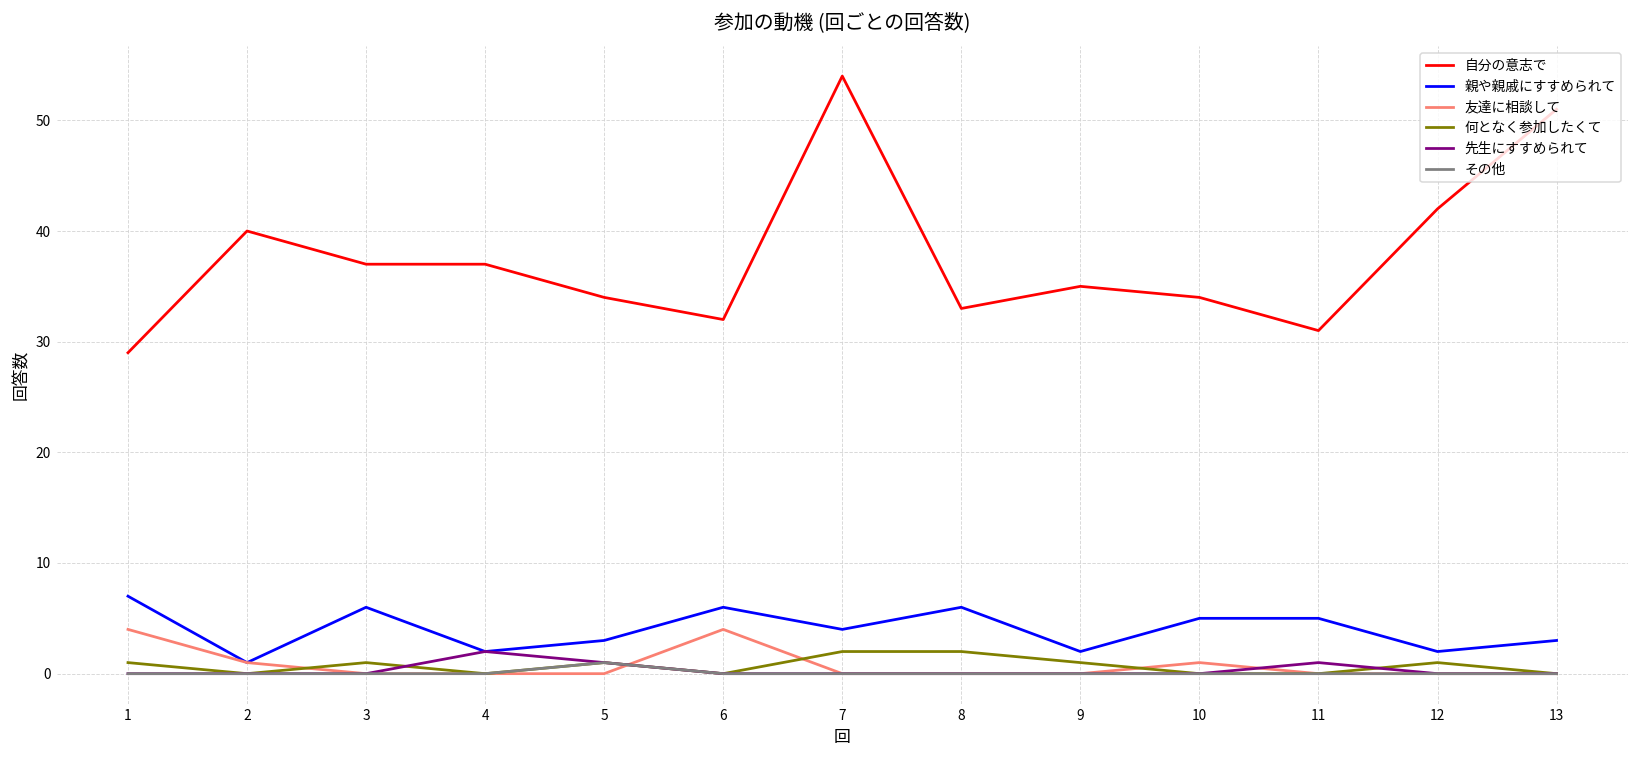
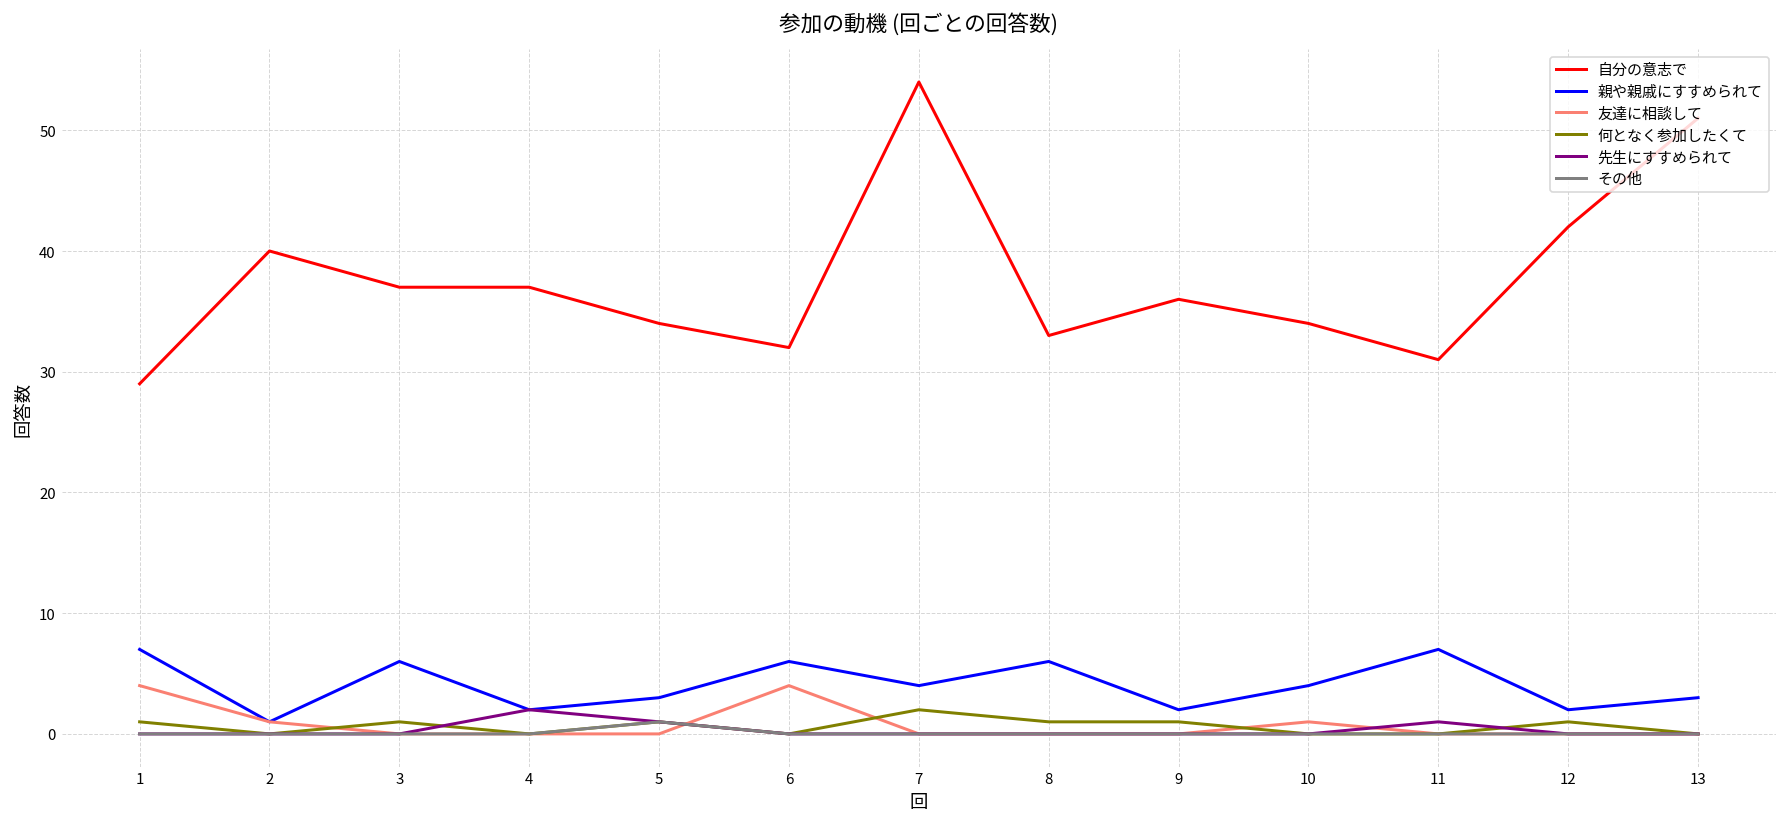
何となく参加したくて, 8: 2 -> 1
自分の意志で, 9: 35 -> 36
親や親戚にすすめられて, 10: 5 -> 4
親や親戚にすすめられて, 11: 5 -> 7
